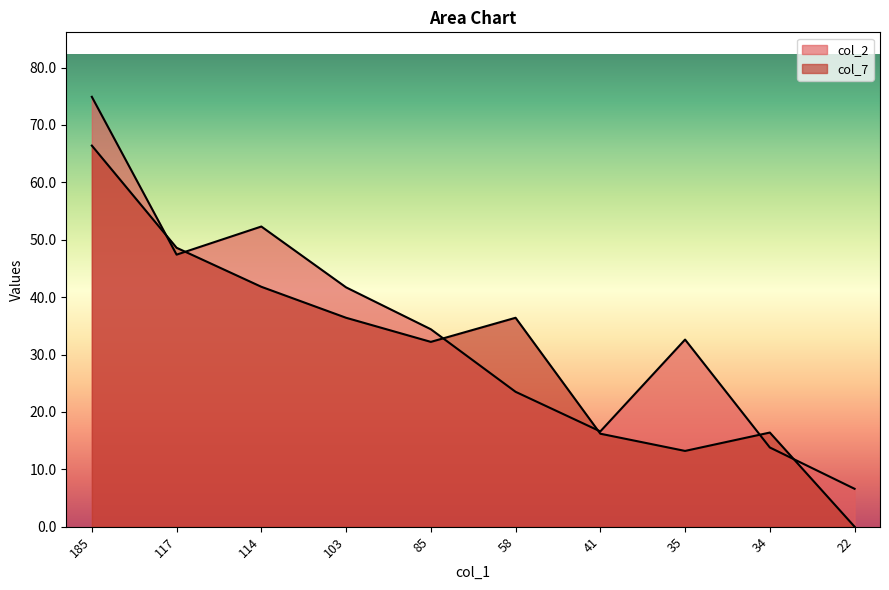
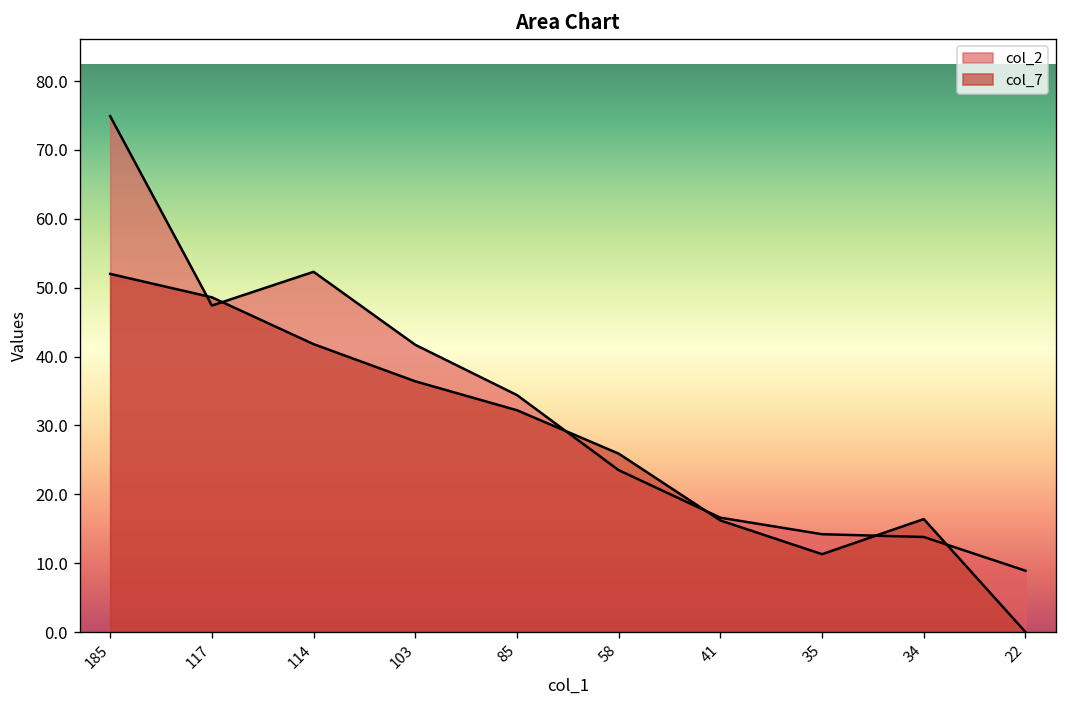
col_7, 185: 66 -> 52
col_7, 58: 36 -> 26
col_2, 35: 33 -> 14
col_7, 35: 13 -> 11
col_2, 22: 7 -> 9
